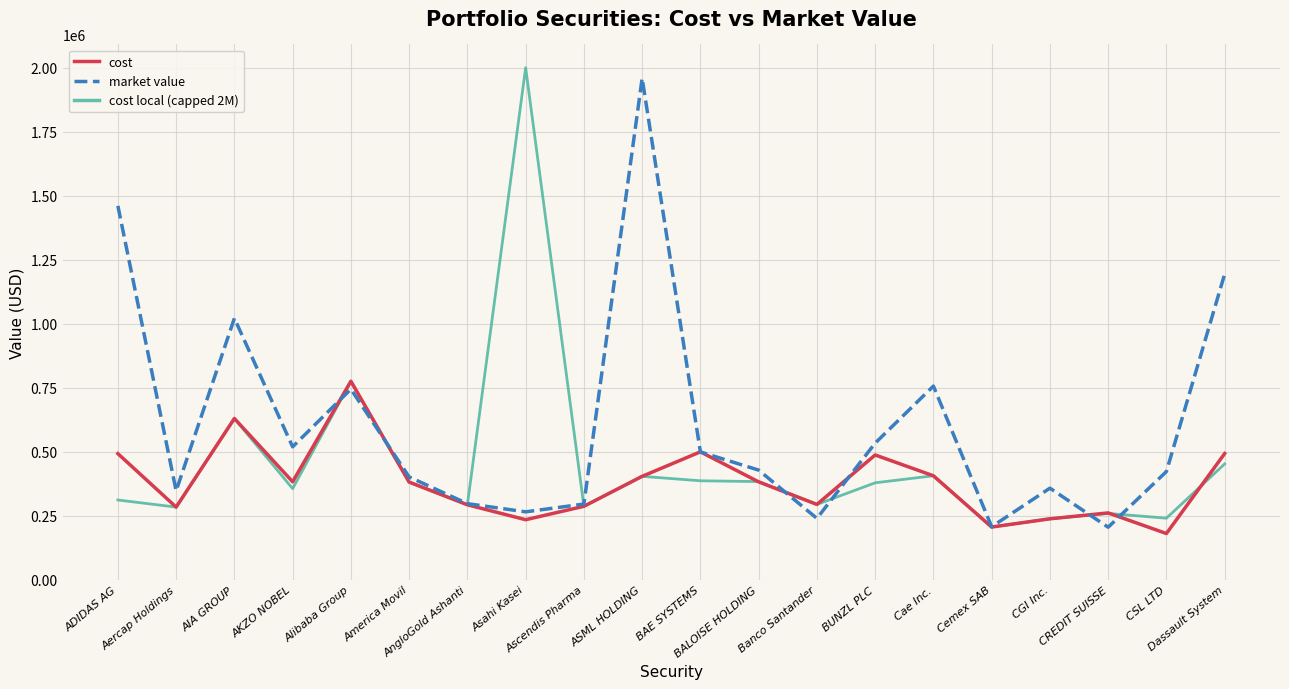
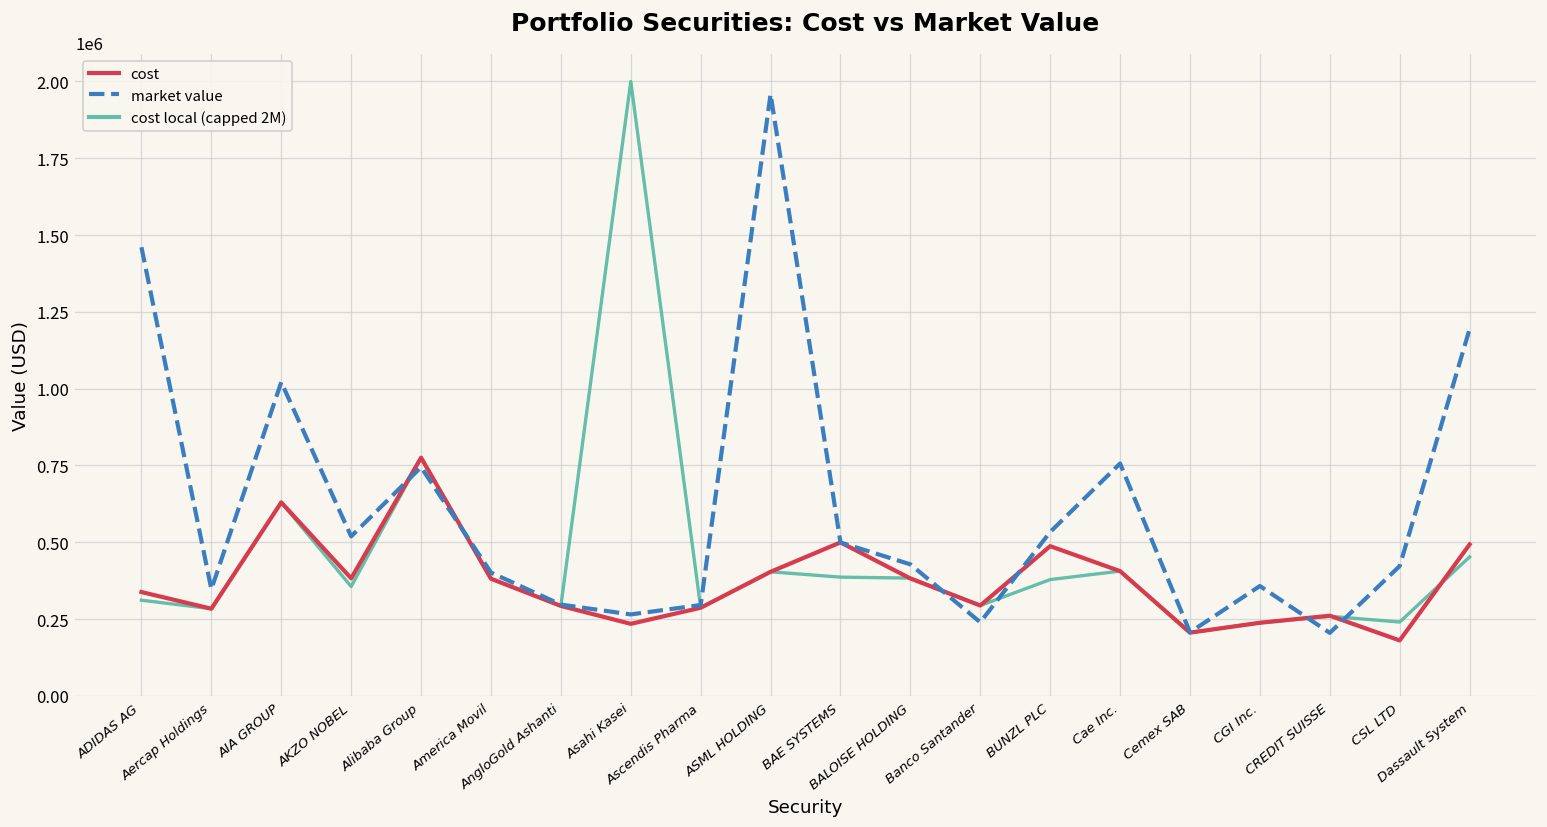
cost, ADIDAS AG: 490000 -> 340000
